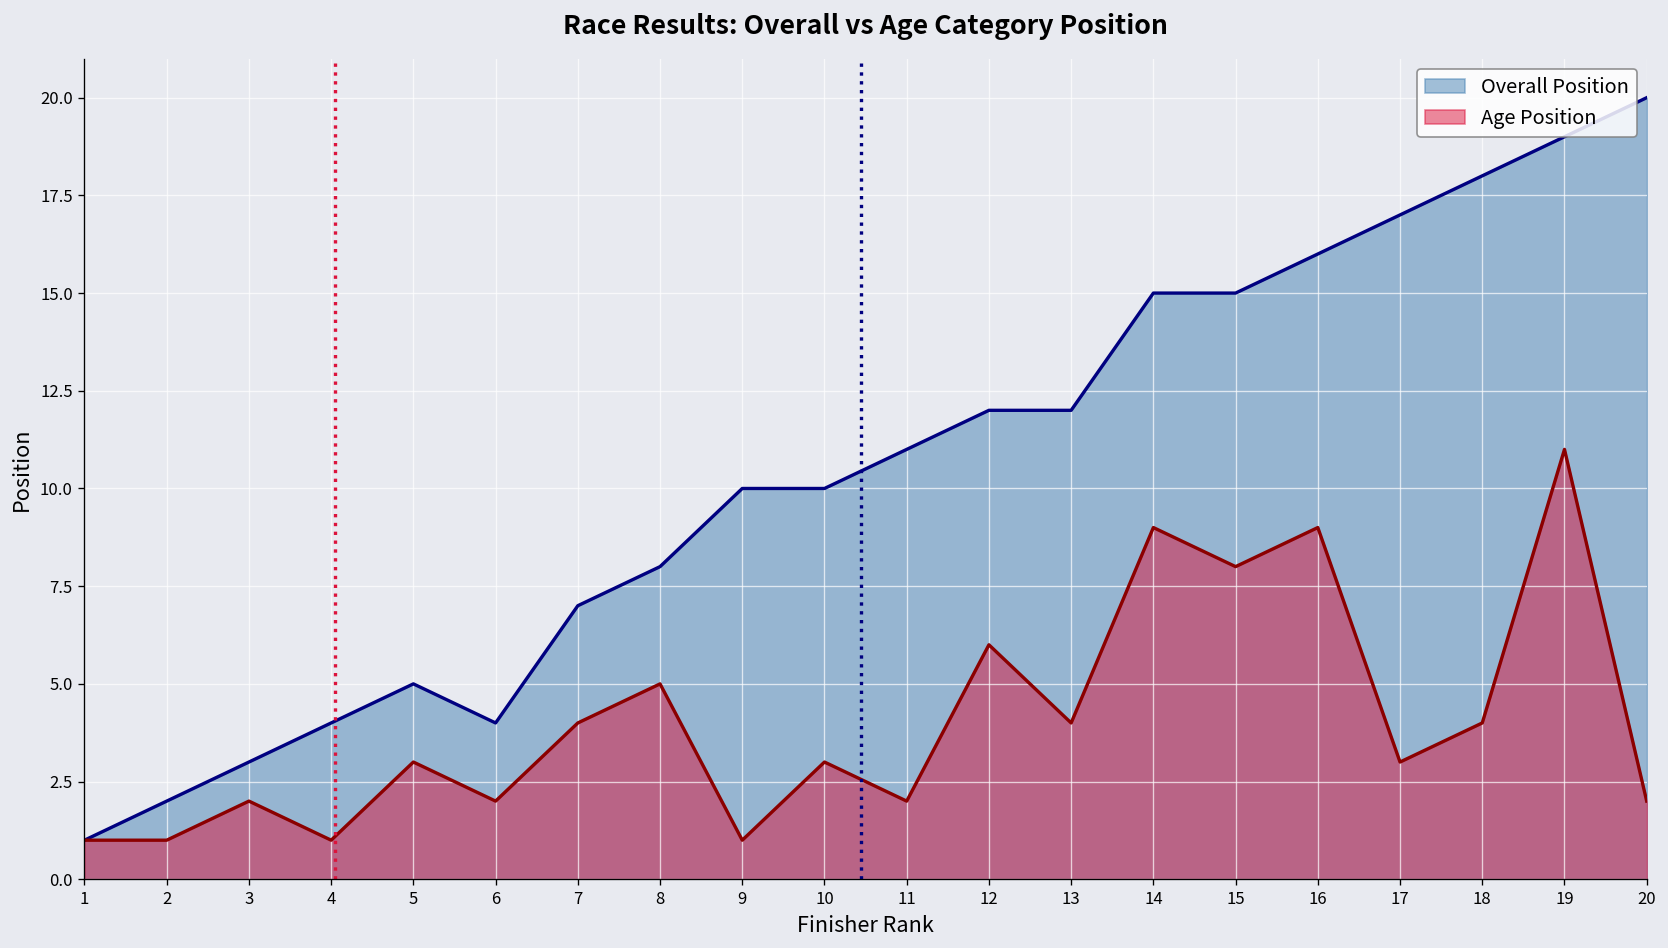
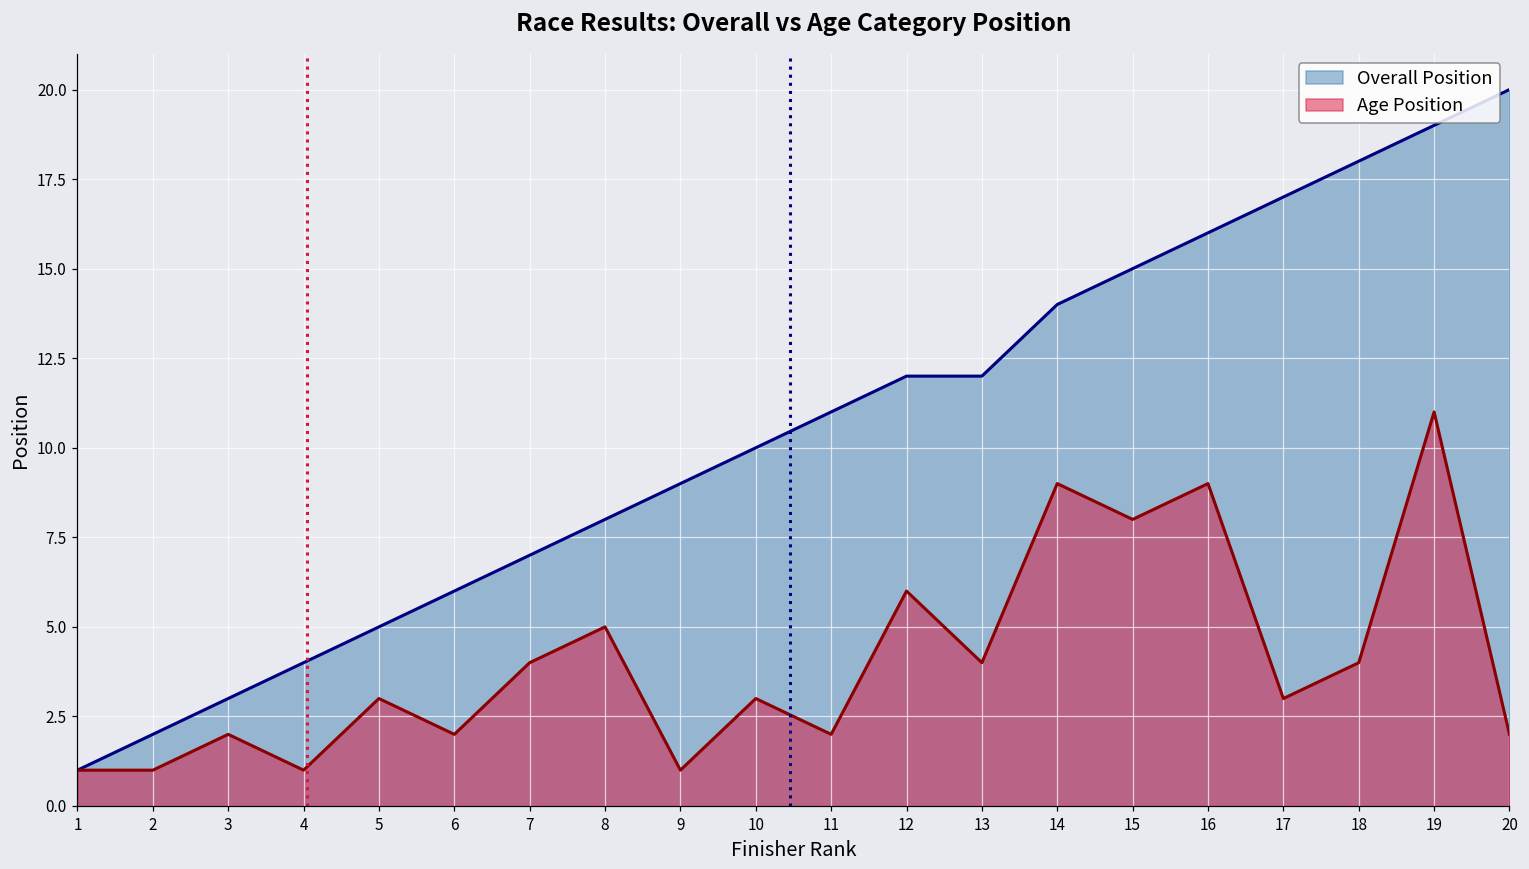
Overall Position, 6: 4 -> 6
Overall Position, 9: 10 -> 9
Overall Position, 14: 15 -> 14
